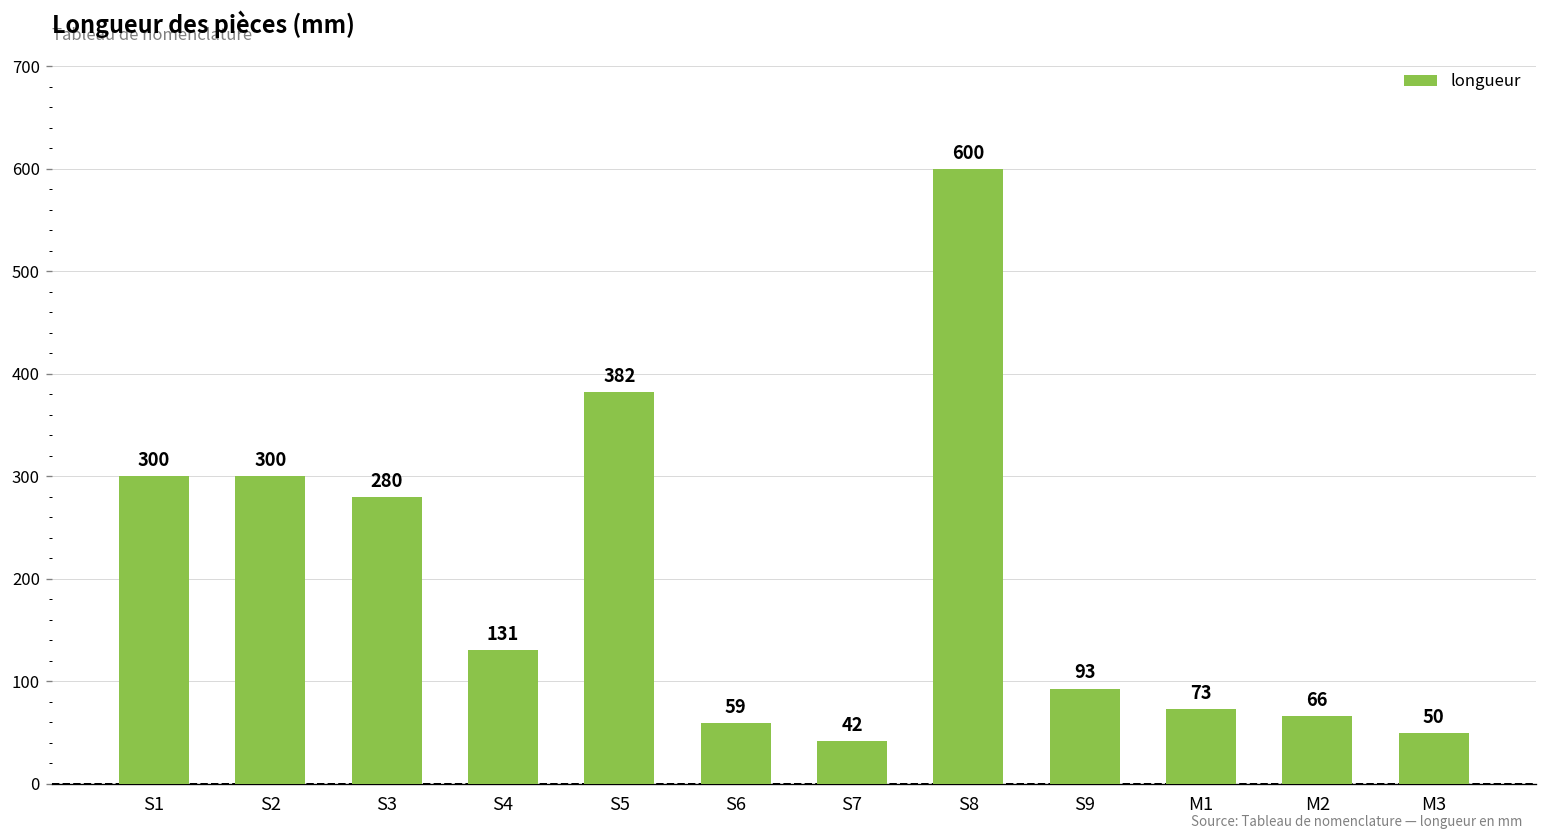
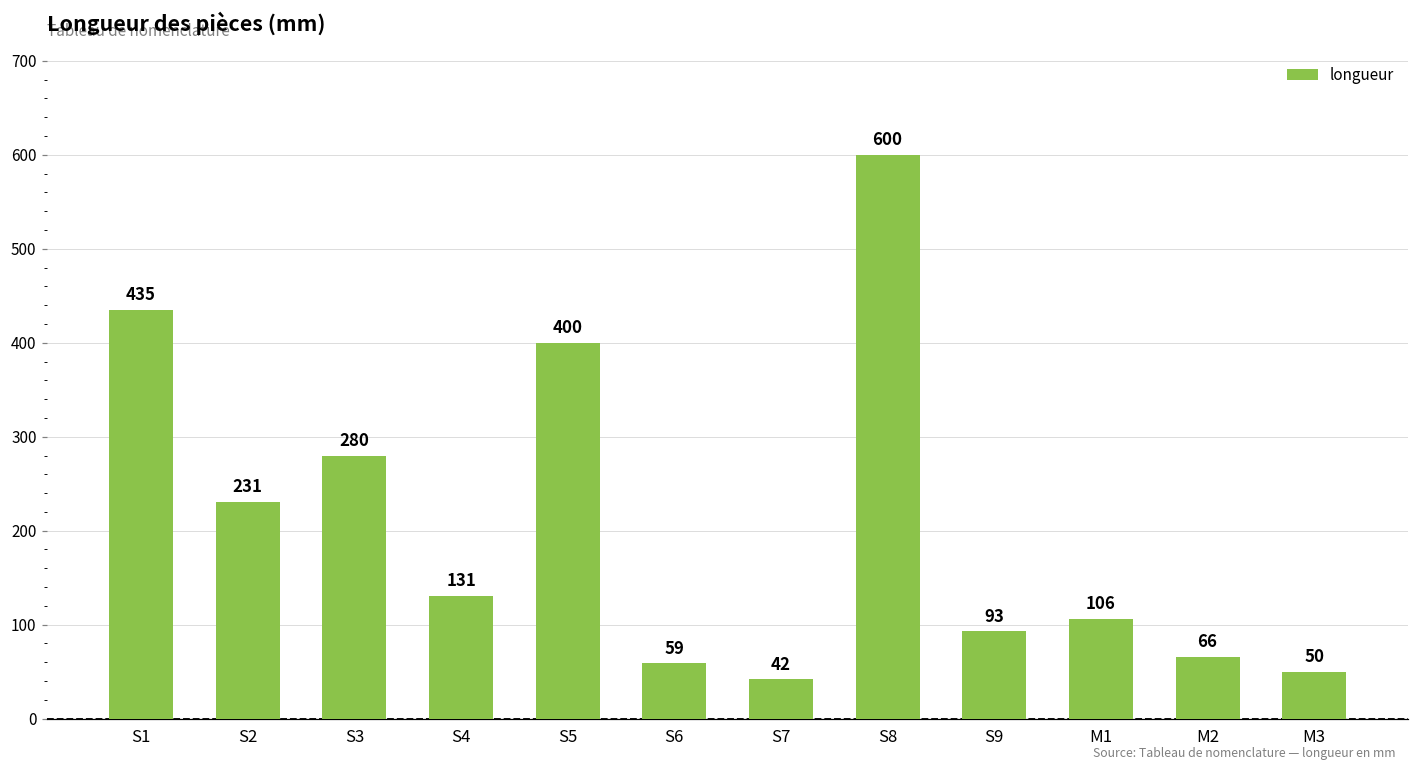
S1: 300 -> 435
S2: 300 -> 231
S5: 382 -> 400
M1: 73 -> 106
